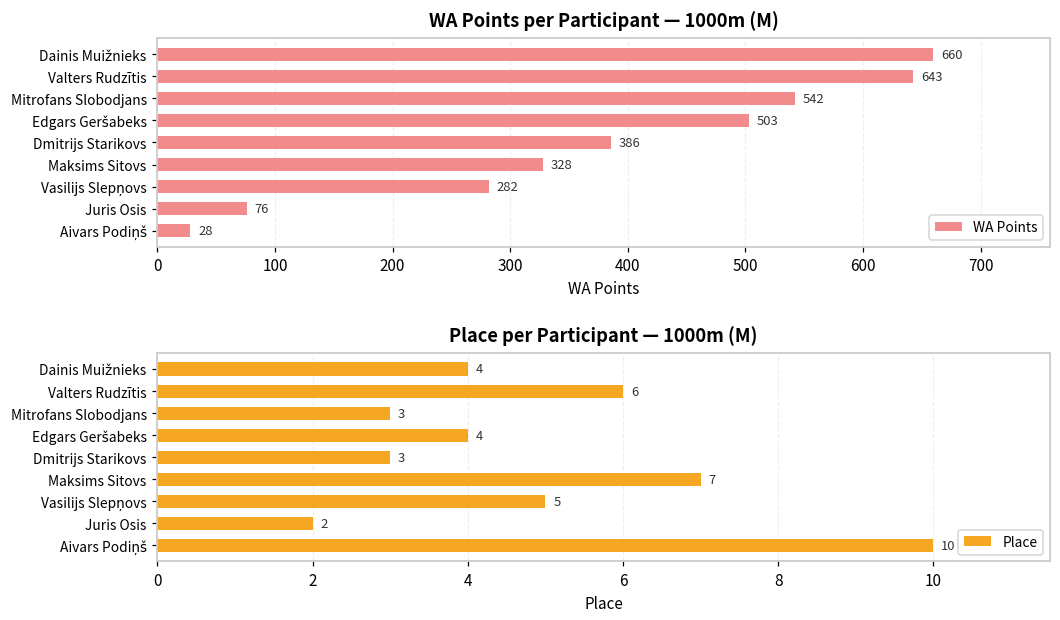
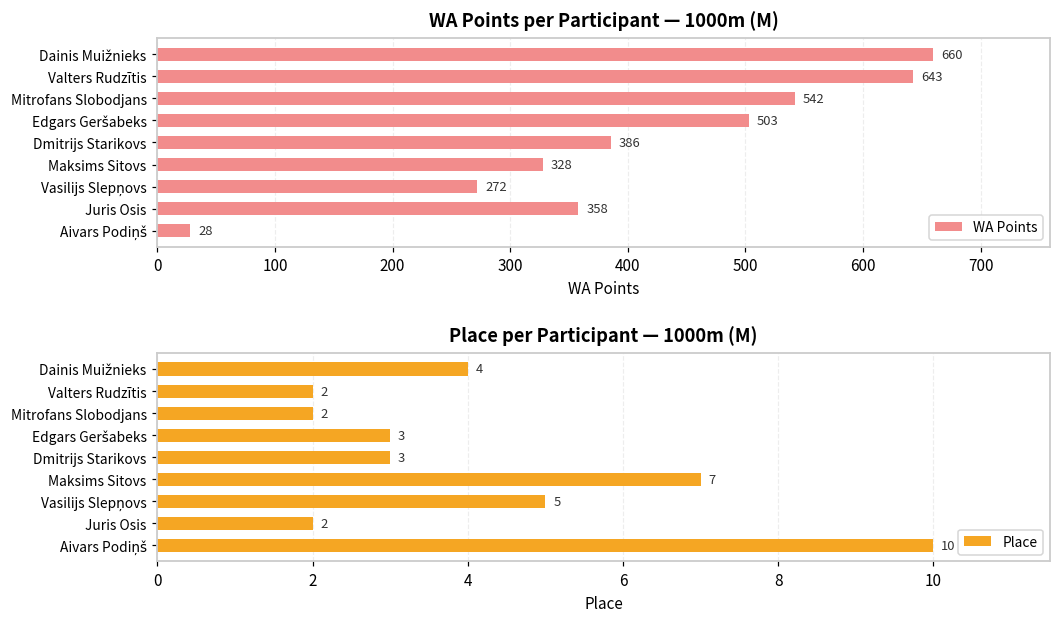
WA Points per Participant — 1000m (M), Vasilijs Slepņovs: 282 -> 272
WA Points per Participant — 1000m (M), Juris Osis: 76 -> 358
Place per Participant — 1000m (M), Valters Rudzītis: 6 -> 2
Place per Participant — 1000m (M), Mitrofans Slobodjans: 3 -> 2
Place per Participant — 1000m (M), Edgars Geršabeks: 4 -> 3
